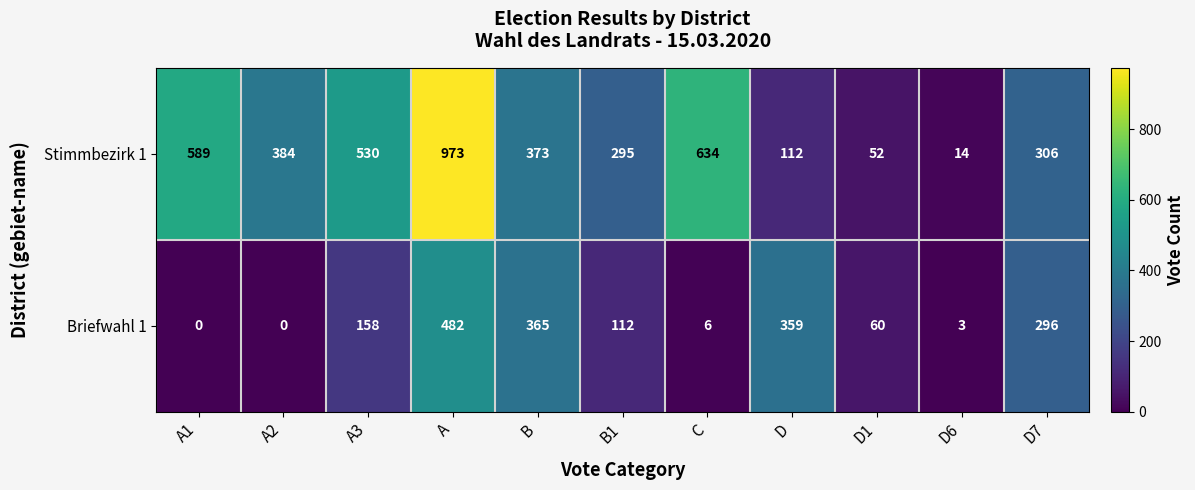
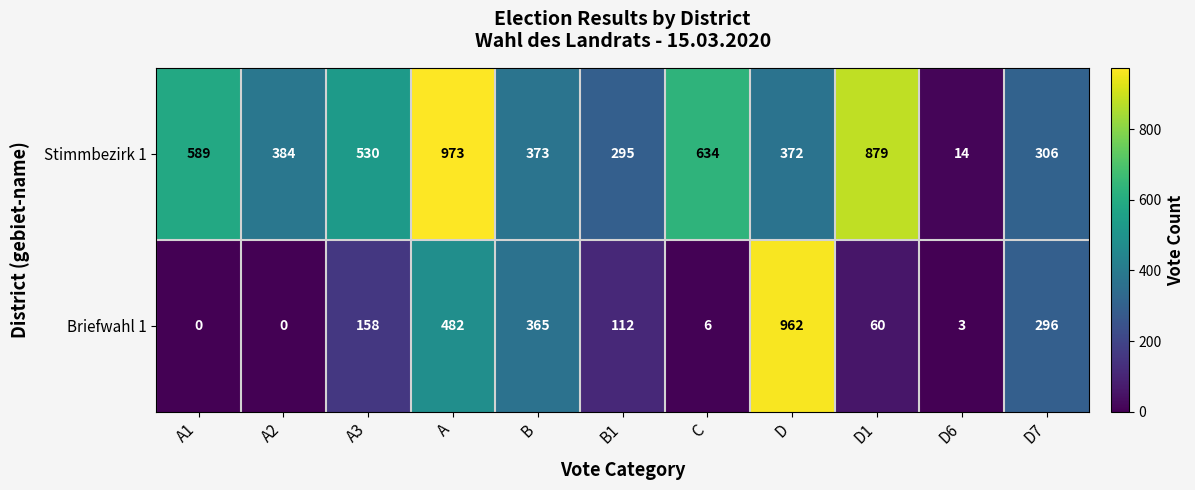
Stimmbezirk 1, D: 112 -> 372
Stimmbezirk 1, D1: 52 -> 879
Briefwahl 1, D: 359 -> 962
